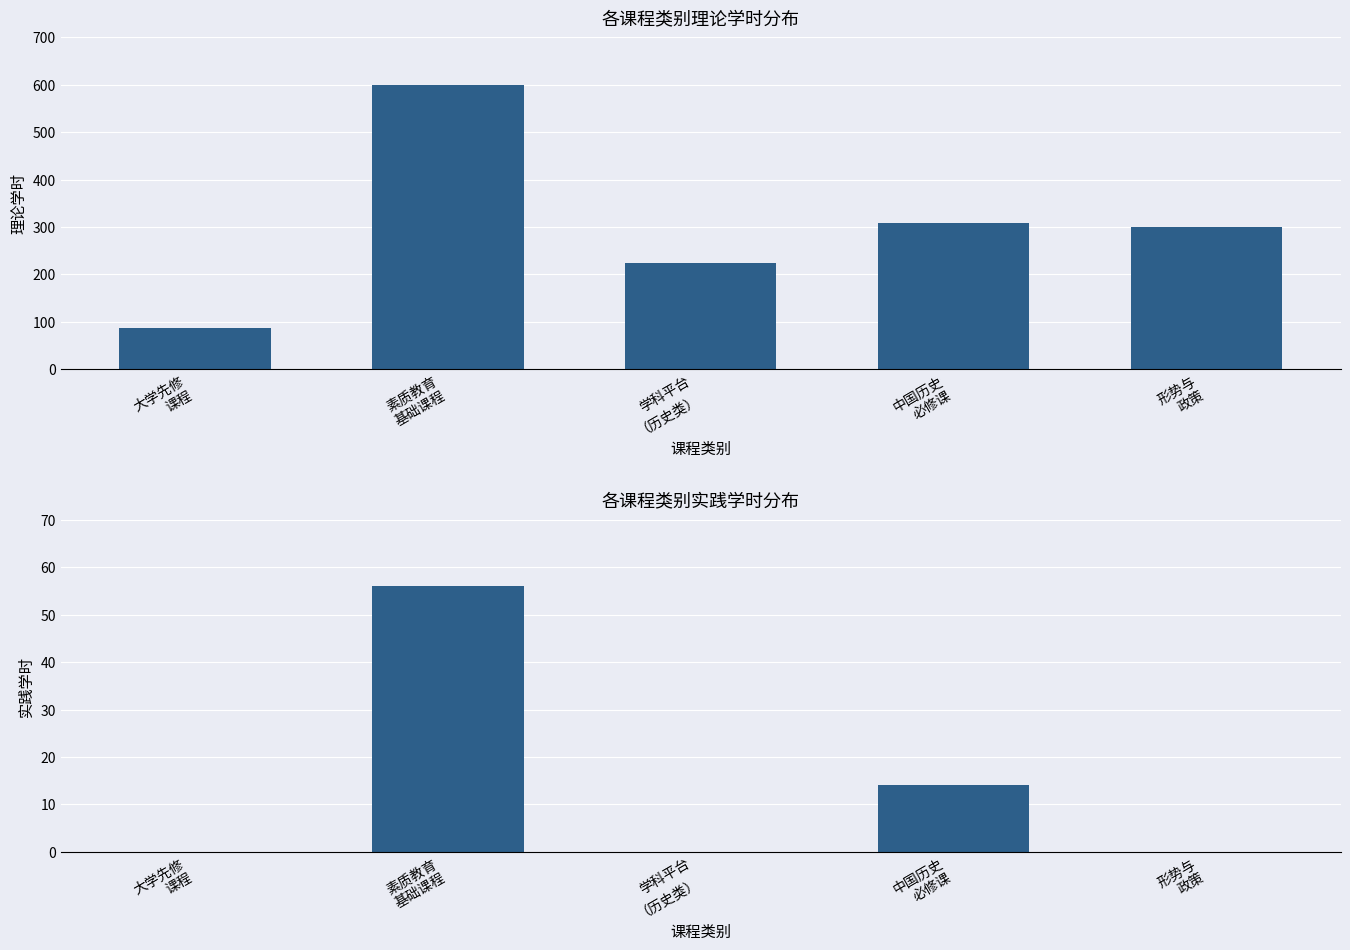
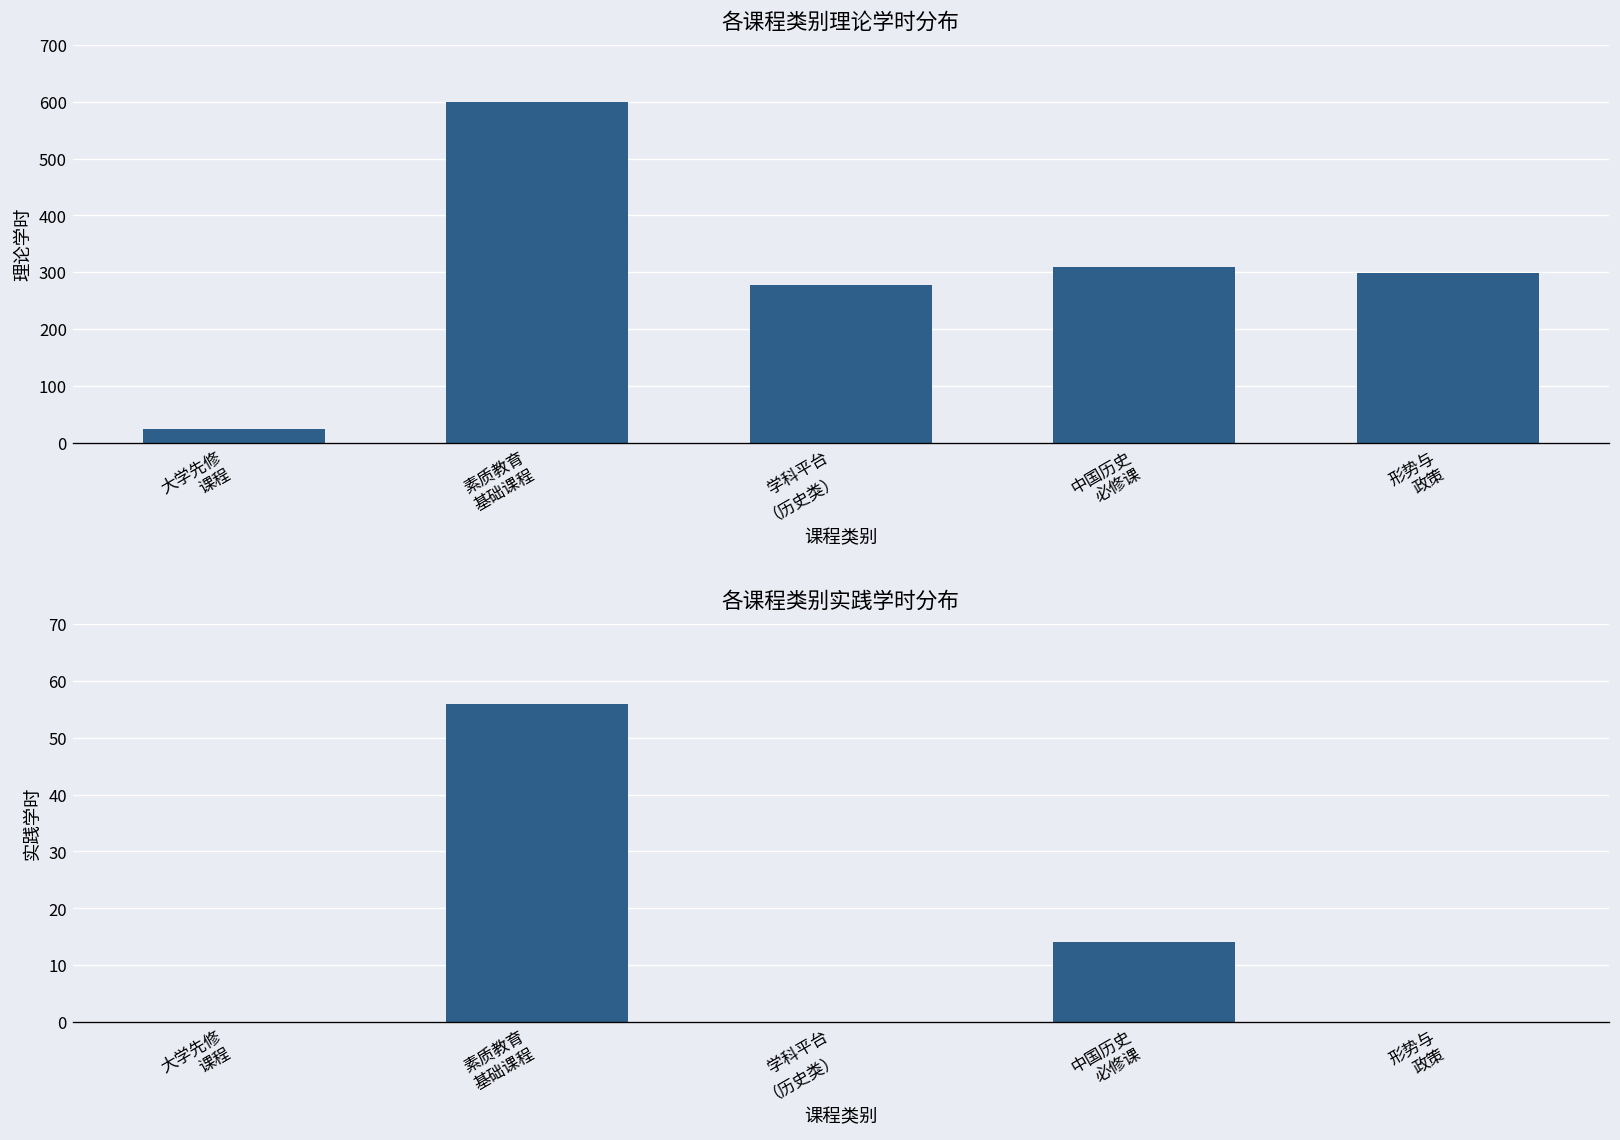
各课程类别理论学时分布, 大学先修 课程: 90 -> 20
各课程类别理论学时分布, 学科平台 （历史类）: 220 -> 280
